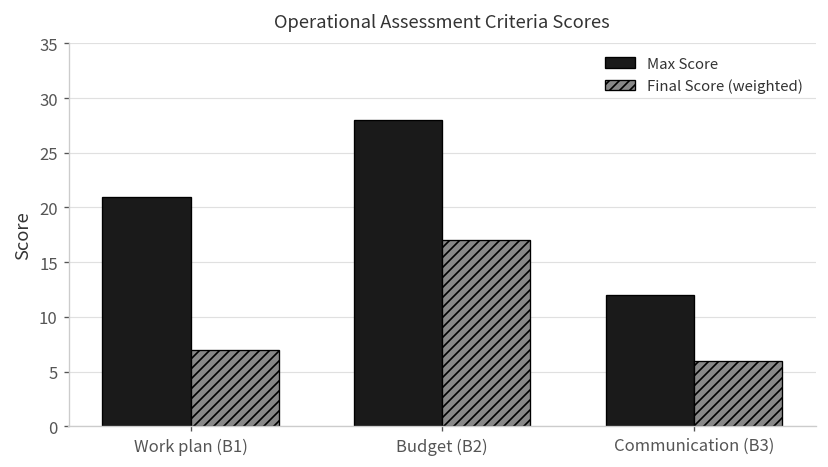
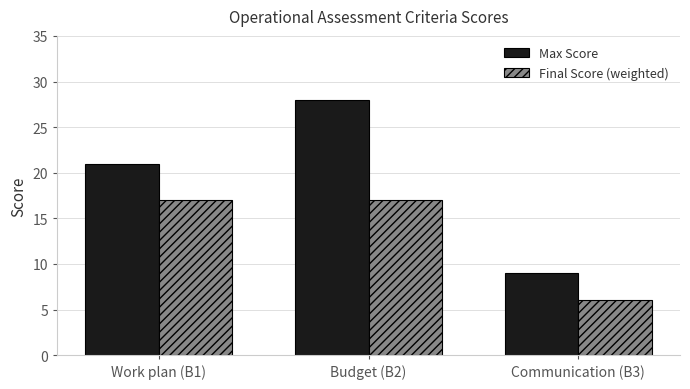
Final Score (weighted), Work plan (B1): 7 -> 17
Max Score, Communication (B3): 12 -> 9
